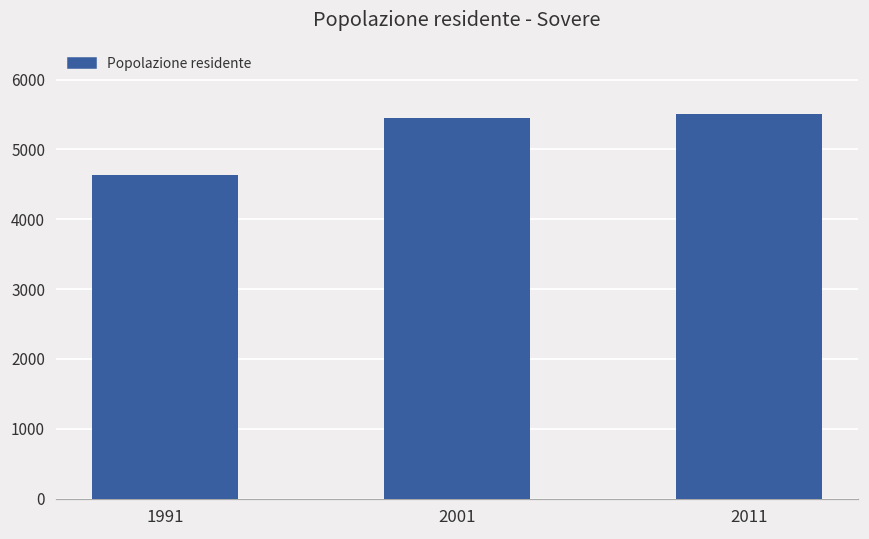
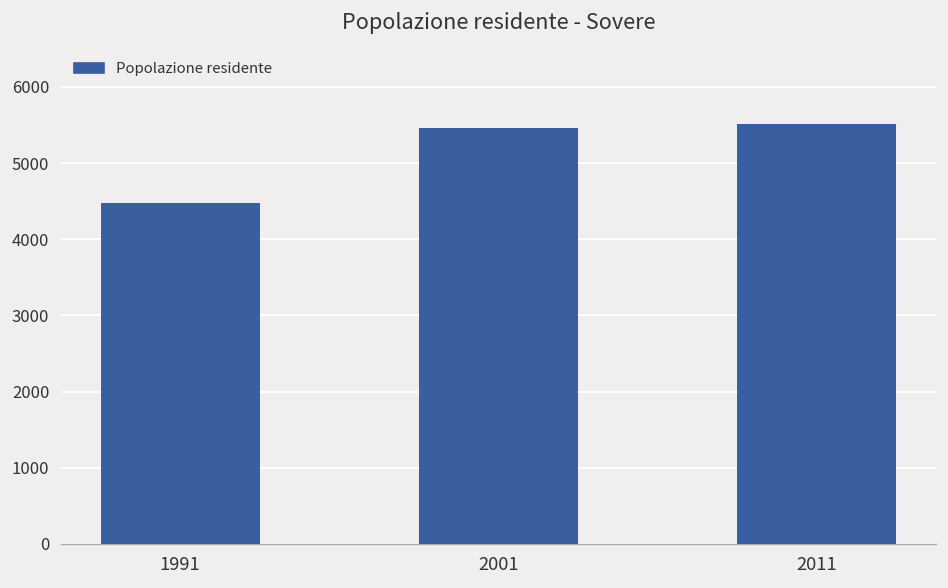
1991: 4600 -> 4500
